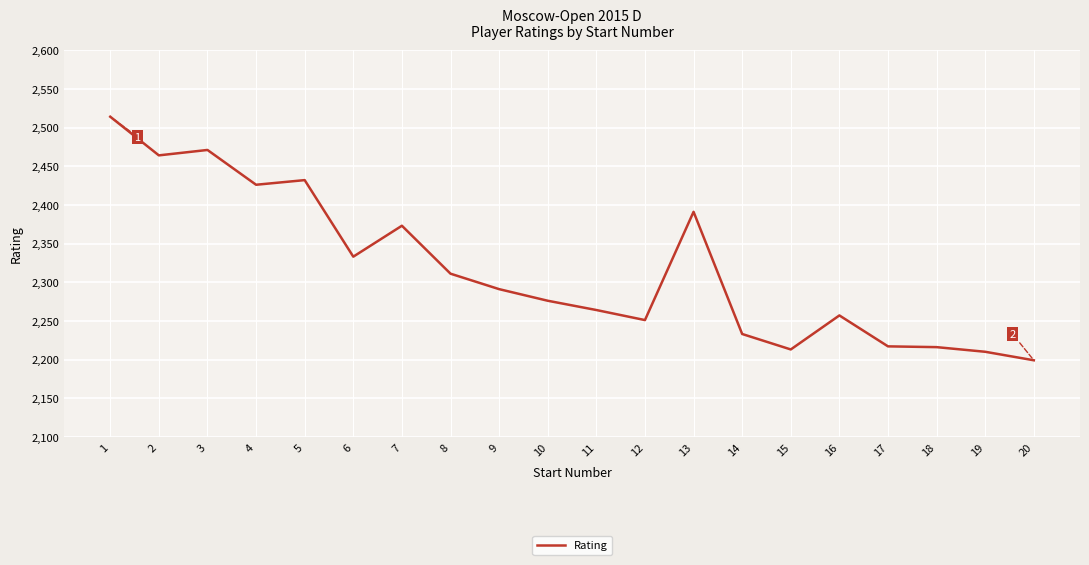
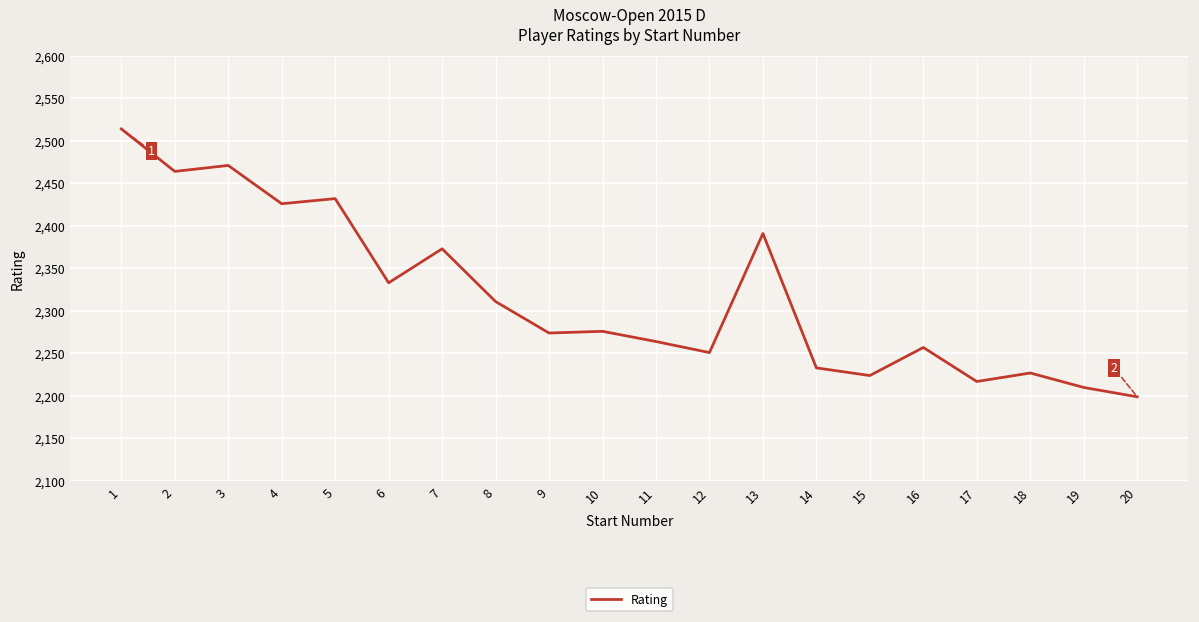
9: 2,290 -> 2,270
15: 2,210 -> 2,220
18: 2,220 -> 2,230
